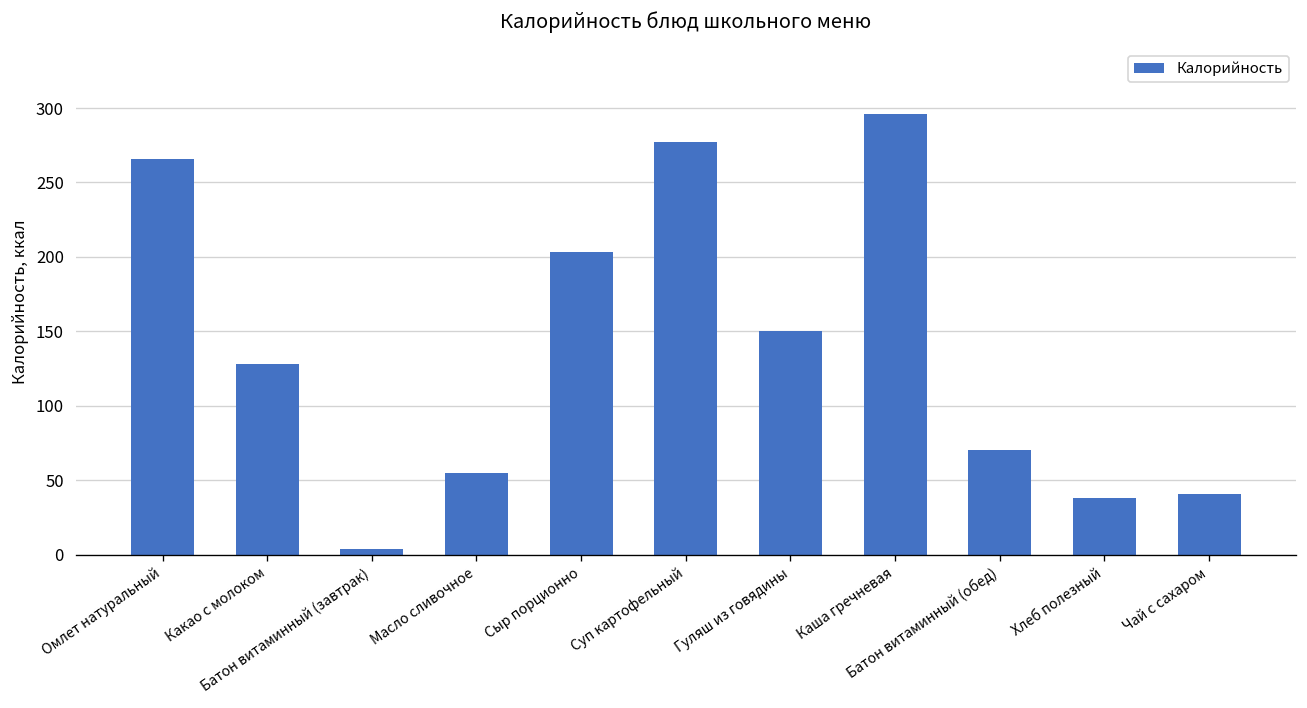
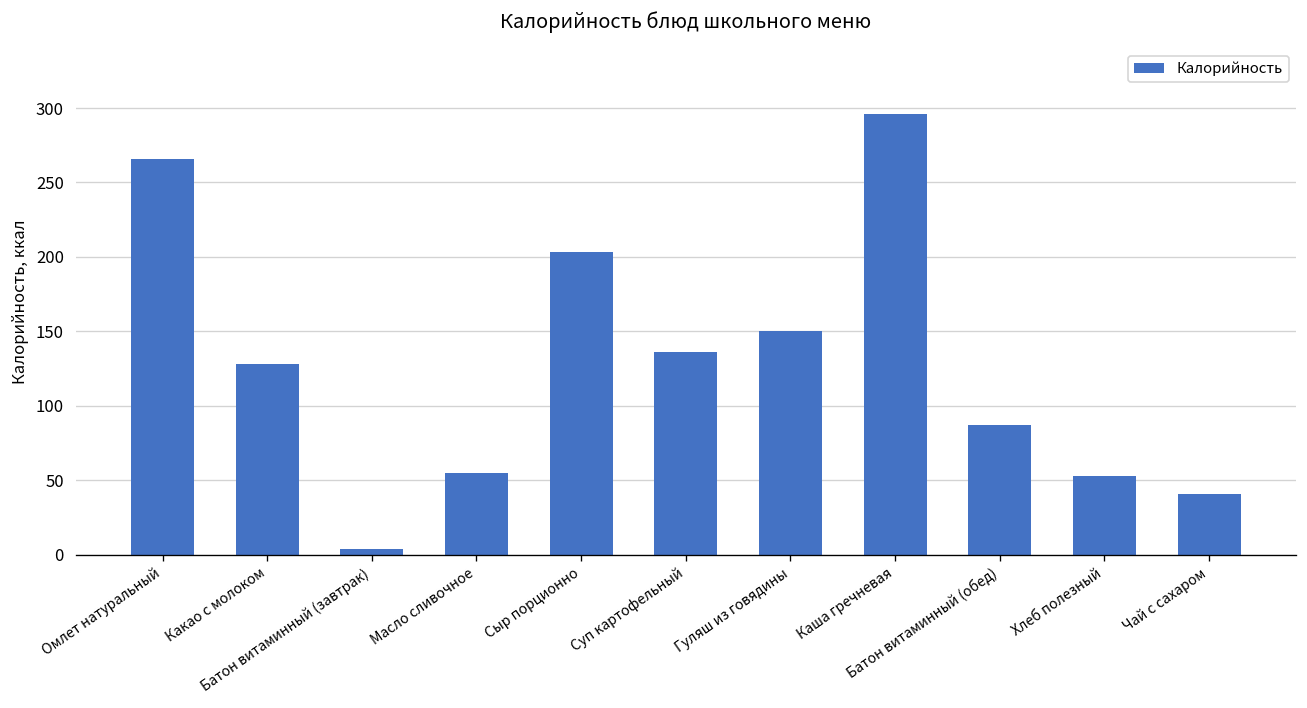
Суп картофельный: 277 -> 136
Батон витаминный (обед): 70 -> 87
Хлеб полезный: 38 -> 53
